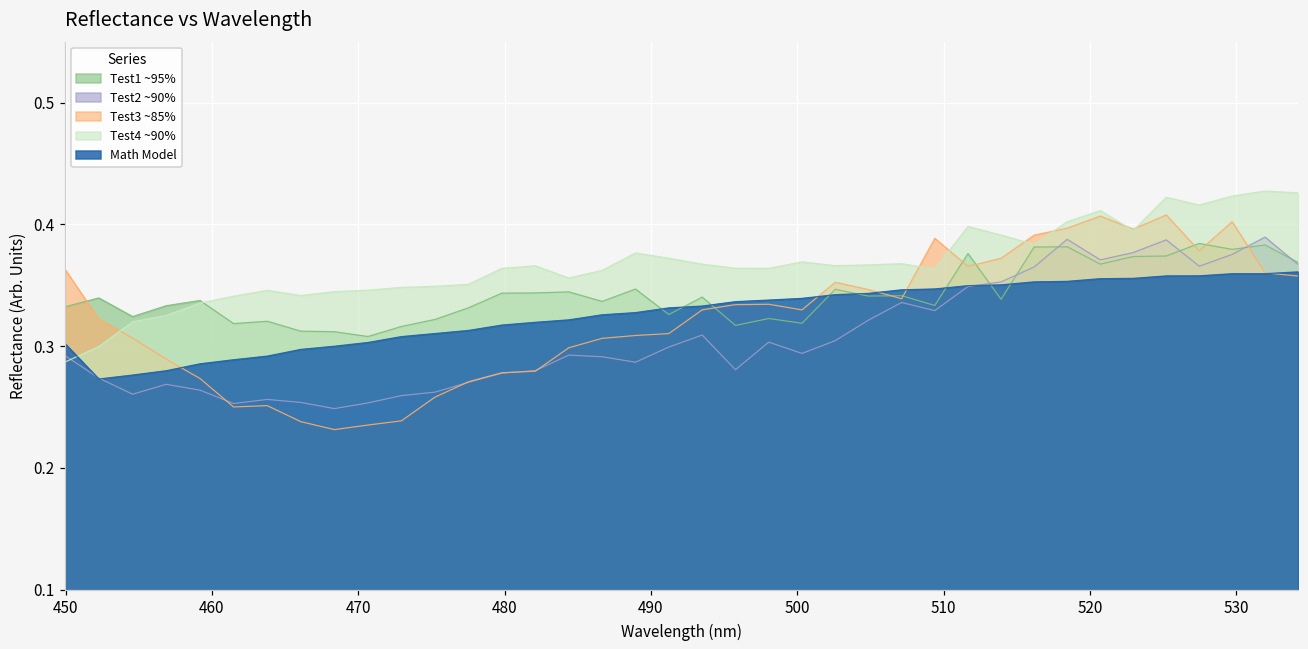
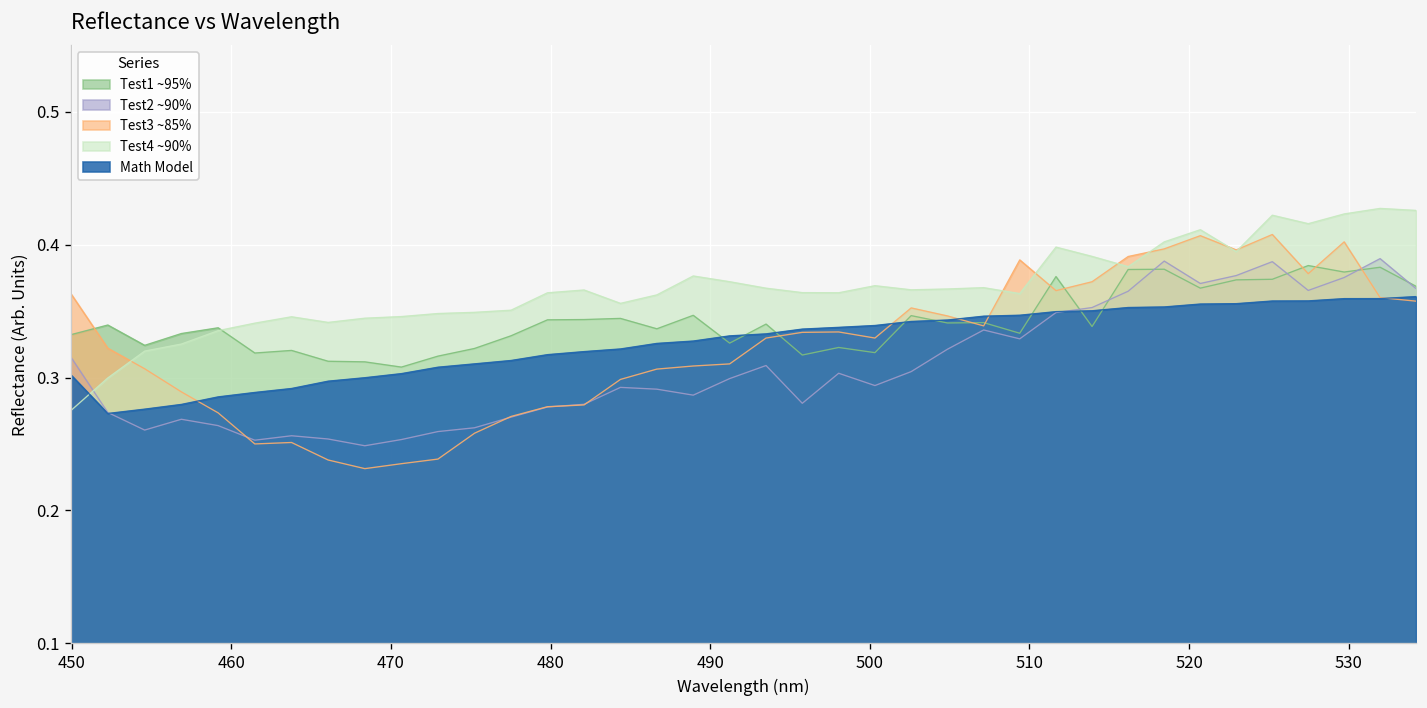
Test2 ~90%, 450: 0.292 -> 0.315
Test4 ~90%, 450: 0.287 -> 0.275
